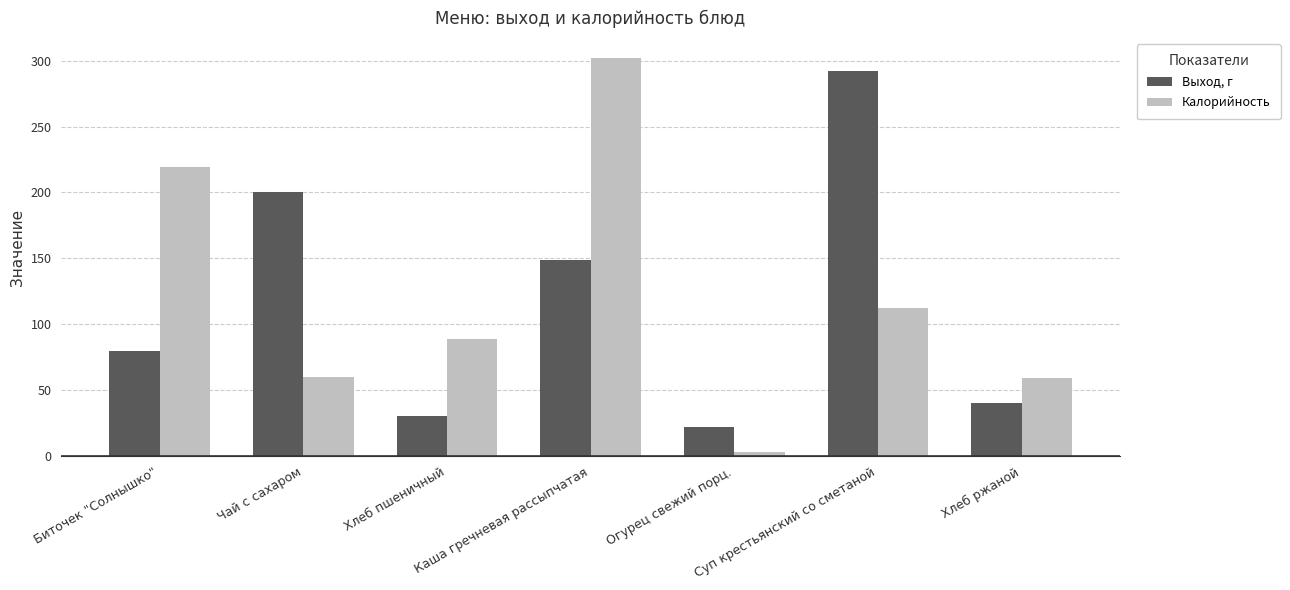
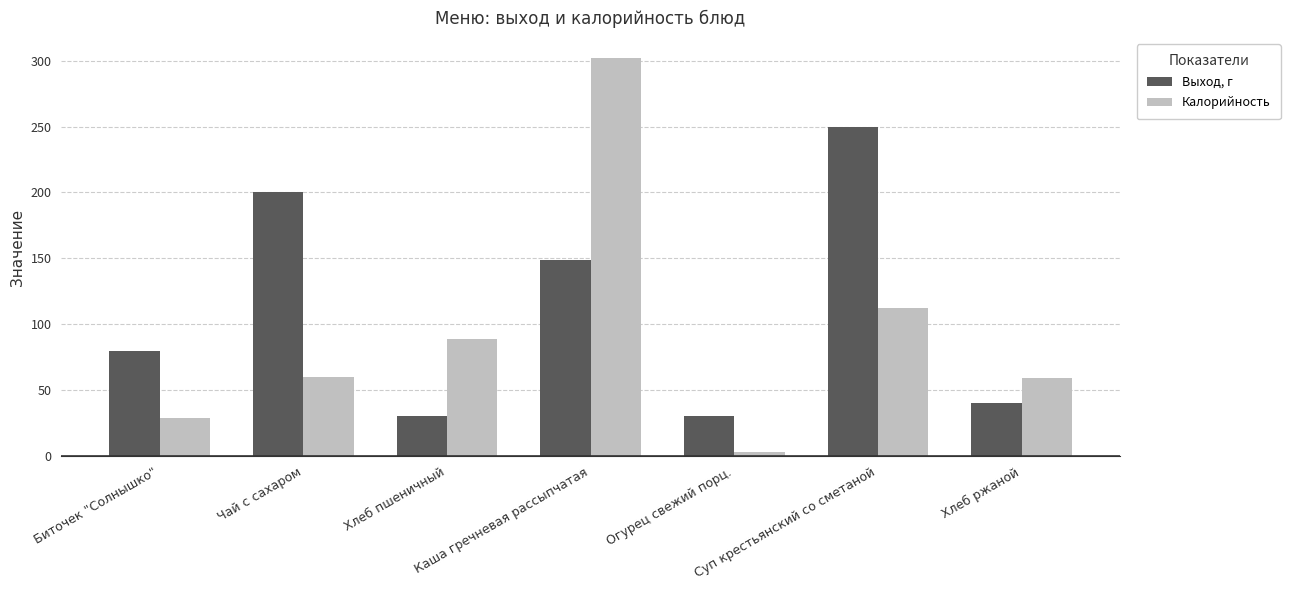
Калорийность, Биточек "Солнышко": 219 -> 29
Выход, г, Огурец свежий порц.: 22 -> 30
Выход, г, Суп крестьянский со сметаной: 292 -> 250
